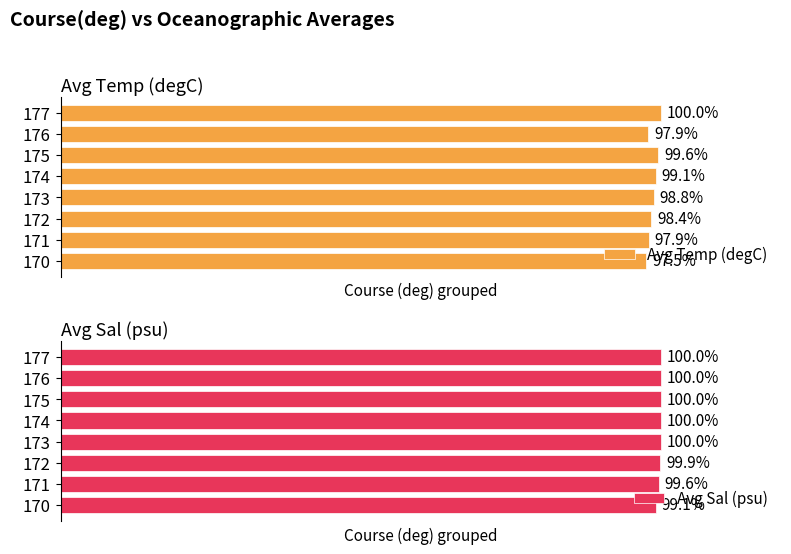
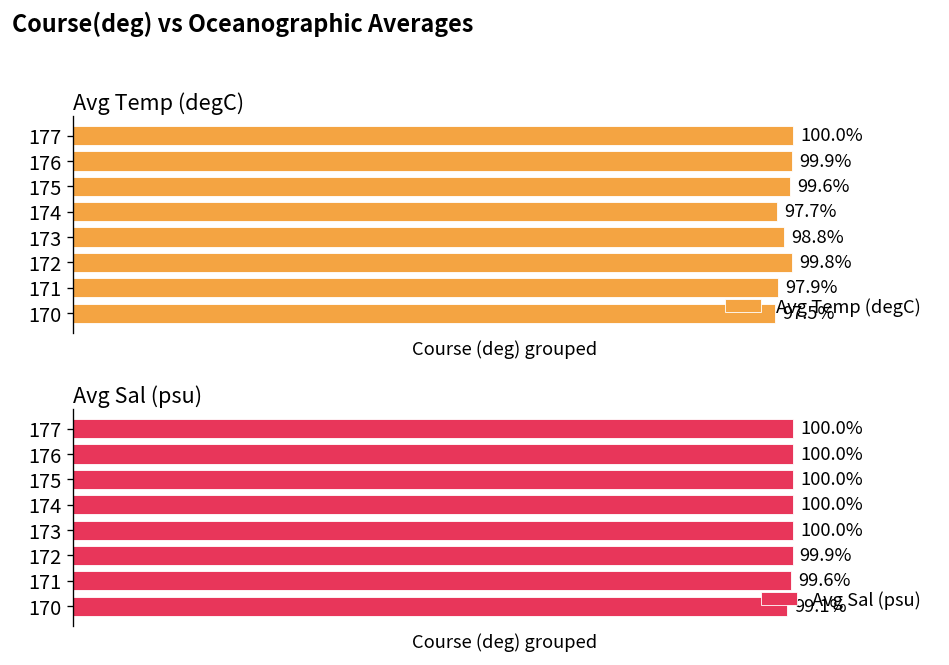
Avg Temp (degC), 176: 97.9% -> 99.9%
Avg Temp (degC), 174: 99.1% -> 97.7%
Avg Temp (degC), 172: 98.4% -> 99.8%
